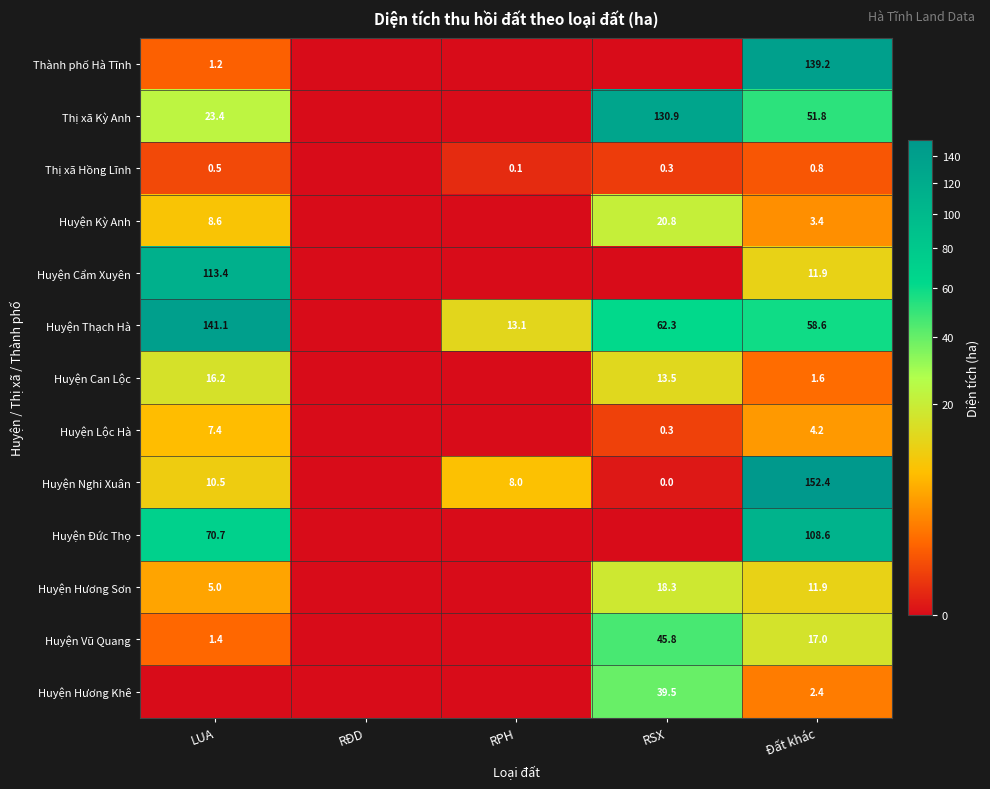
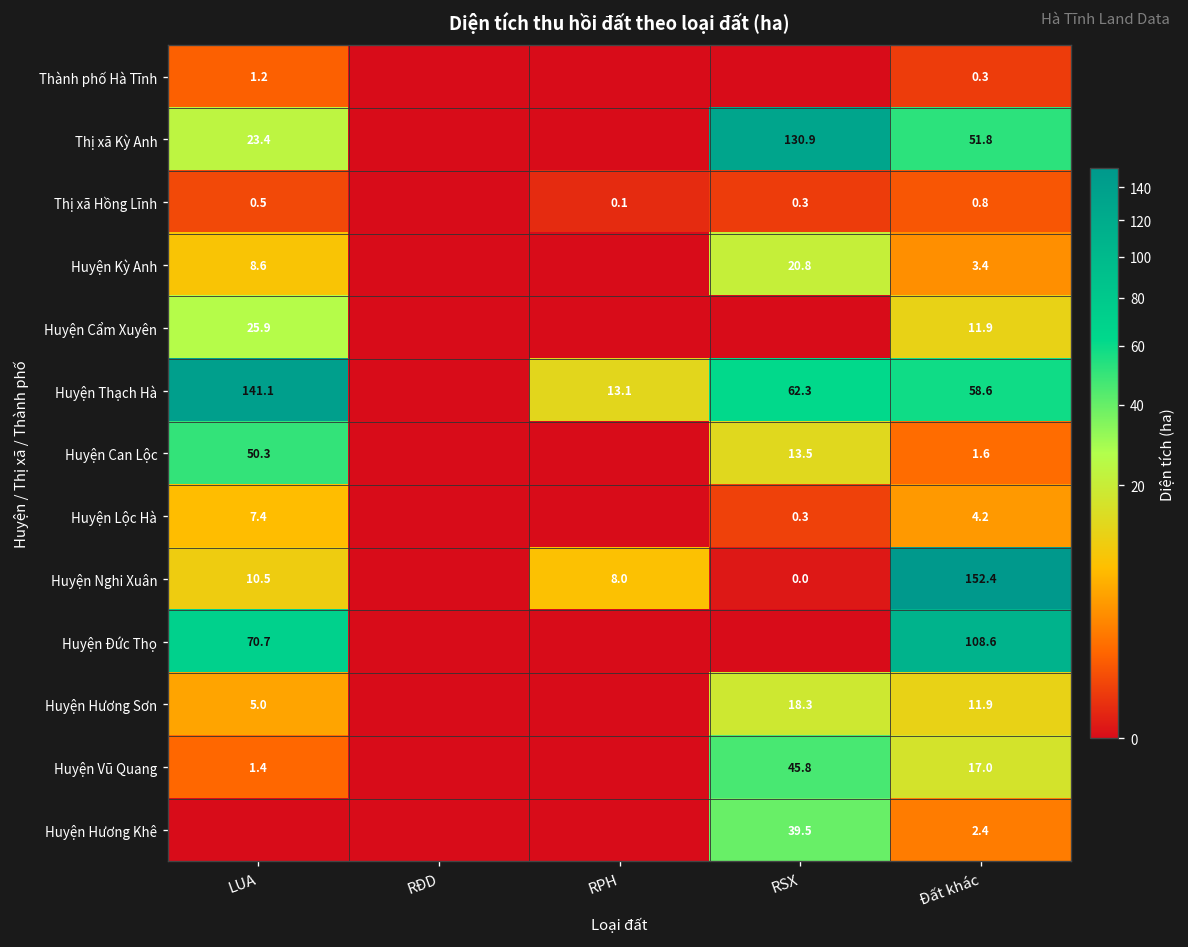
Thành phố Hà Tĩnh, Đất khác: 139.2 -> 0.3
Huyện Cẩm Xuyên, LUA: 113.4 -> 25.9
Huyện Can Lộc, LUA: 16.2 -> 50.3
